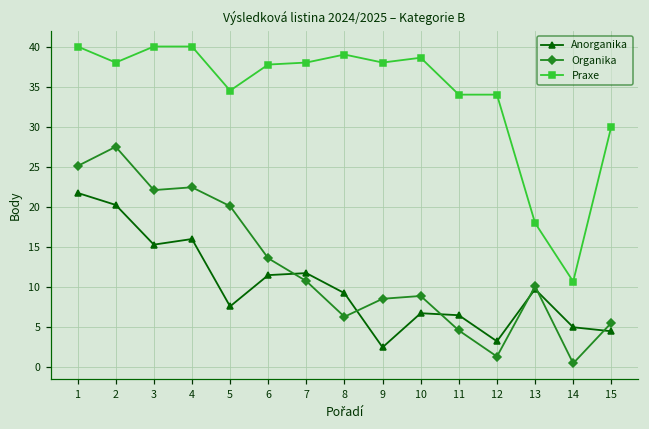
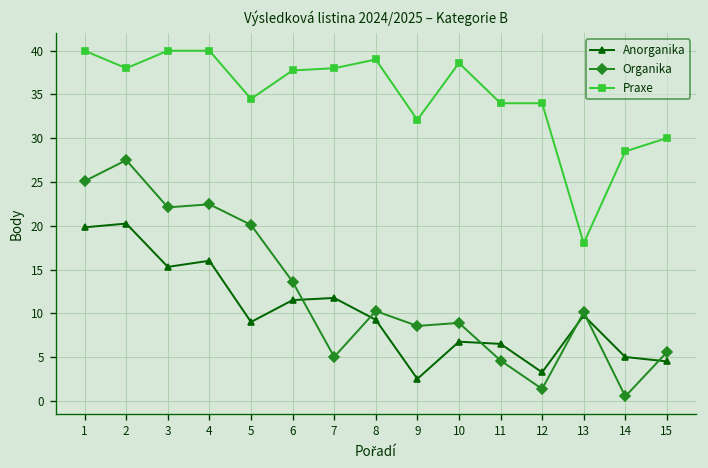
Anorganika, 1: 22 -> 20
Anorganika, 5: 8 -> 9
Organika, 7: 11 -> 5
Organika, 8: 6 -> 10
Praxe, 9: 38 -> 32
Praxe, 14: 11 -> 29
